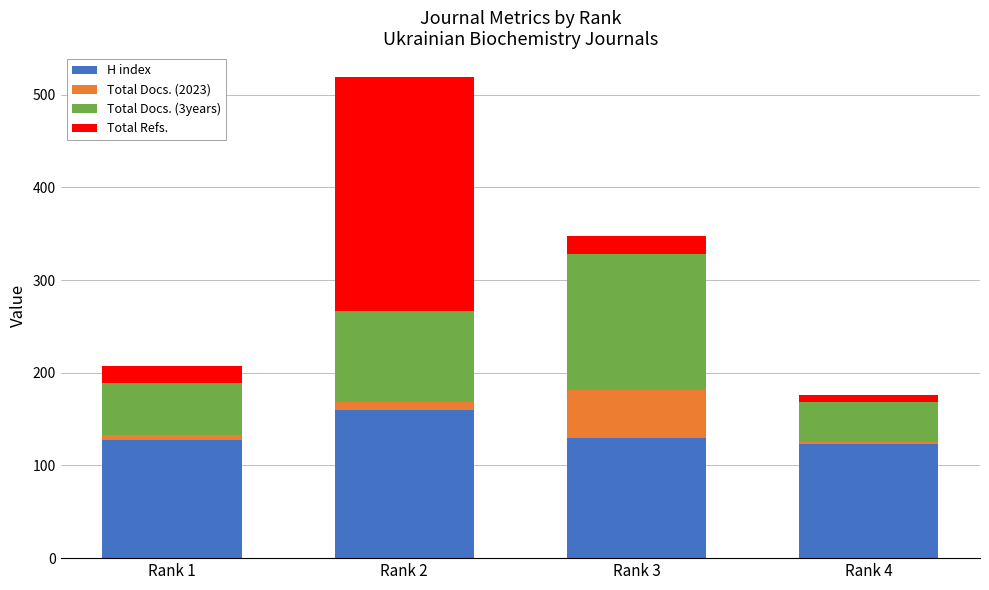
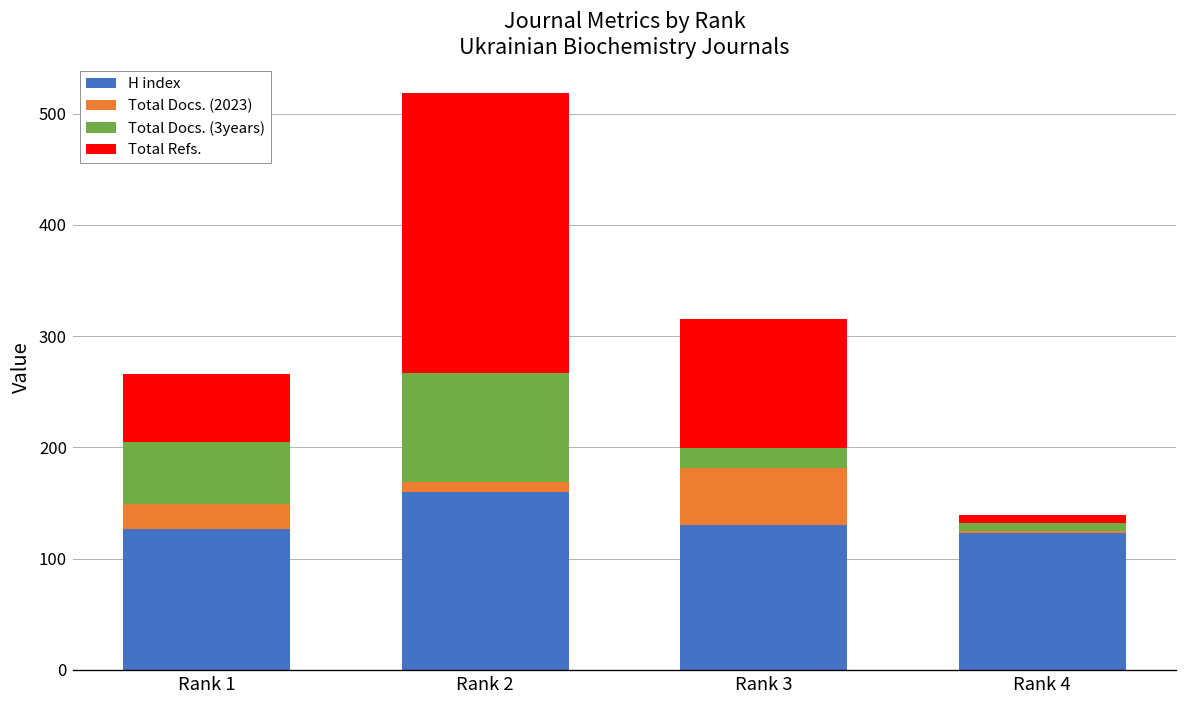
Total Docs. (2023), Rank 1: 10 -> 20
Total Refs., Rank 1: 20 -> 60
Total Docs. (3years), Rank 3: 150 -> 20
Total Refs., Rank 3: 20 -> 120
Total Docs. (3years), Rank 4: 40 -> 10
